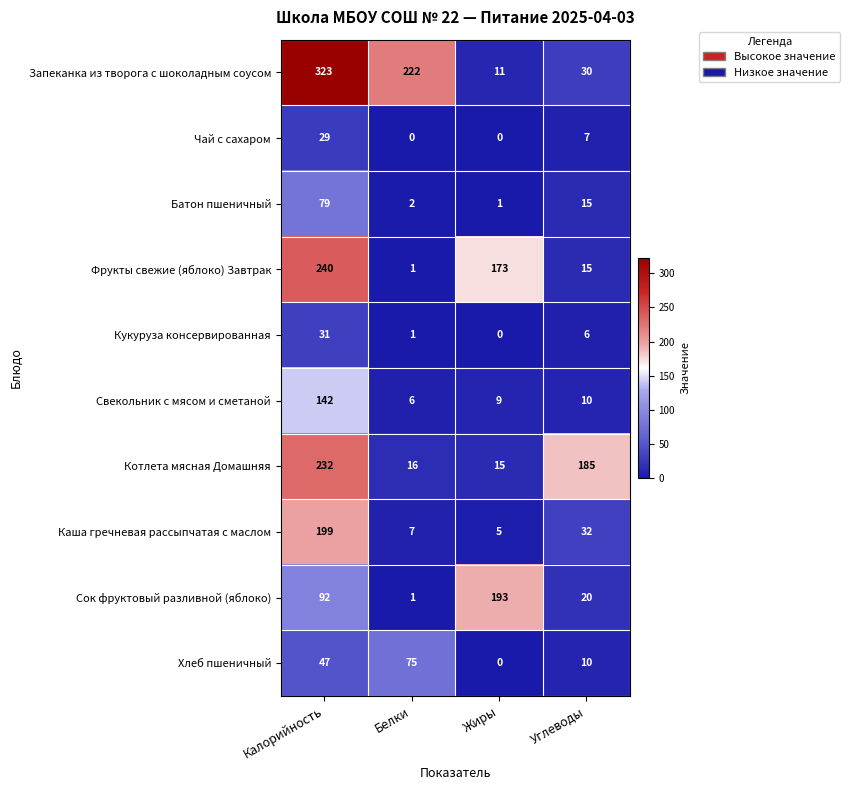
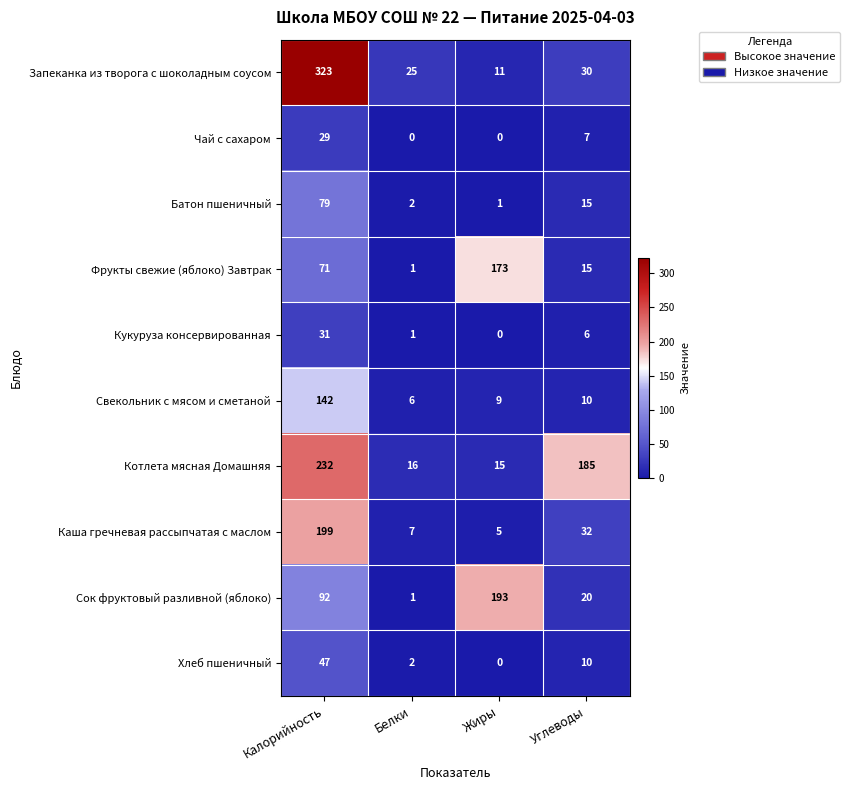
Запеканка из творога с шоколадным соусом, Белки: 222 -> 25
Фрукты свежие (яблоко) Завтрак, Калорийность: 240 -> 71
Хлеб пшеничный, Белки: 75 -> 2
